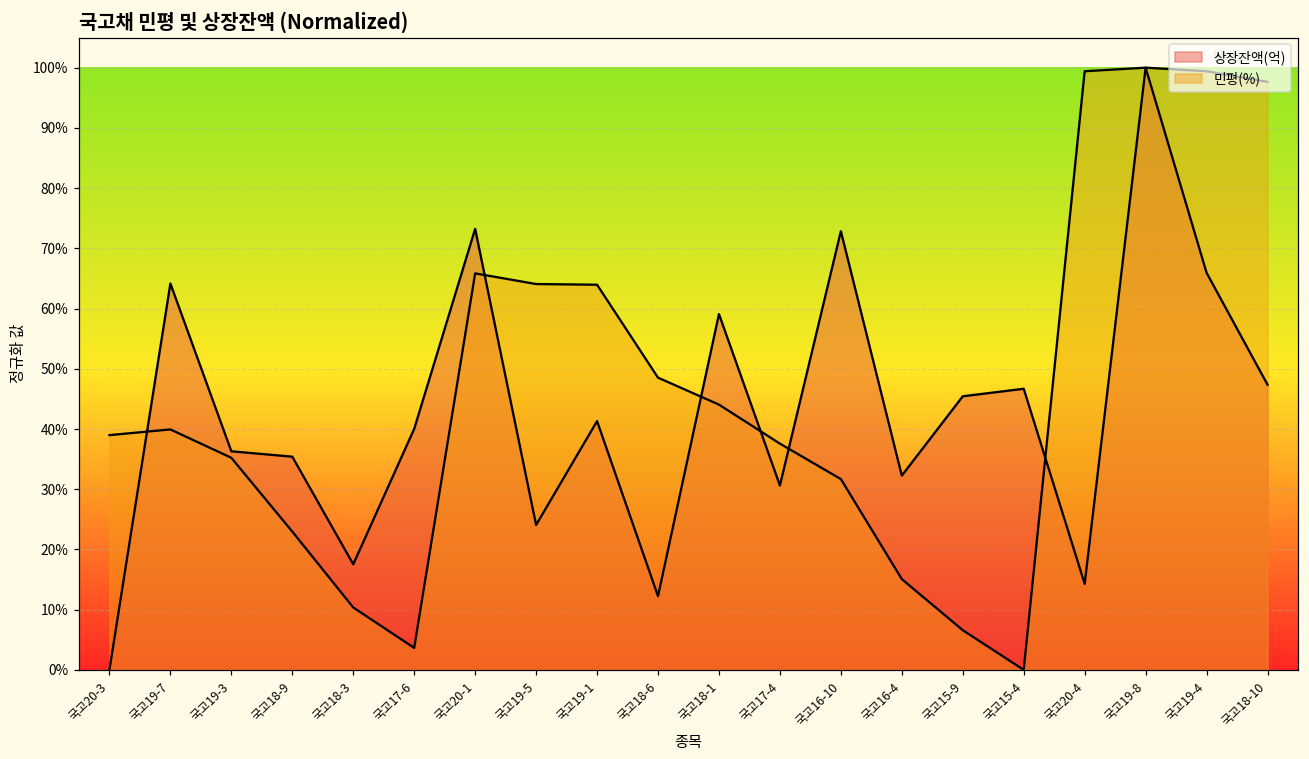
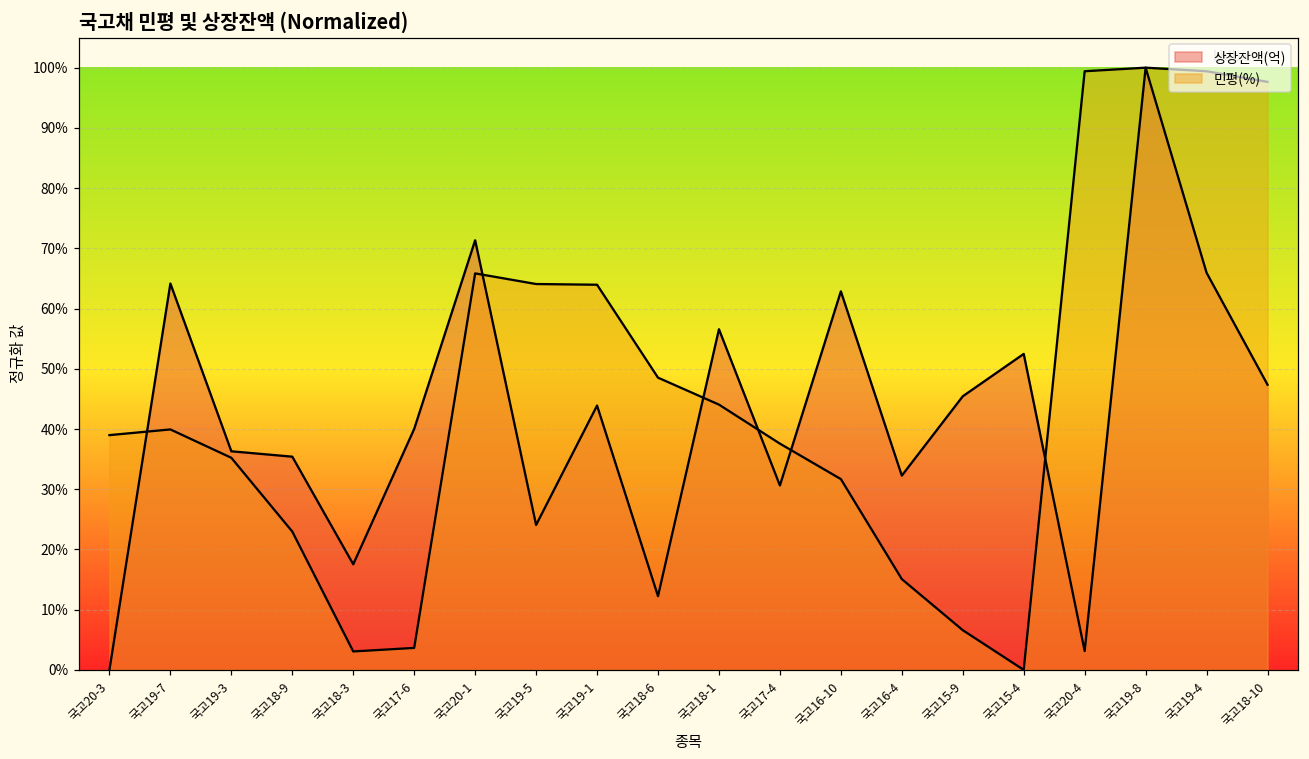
민평(%), 국고18-3: 10% -> 3%
상장잔액(억), 국고20-1: 73% -> 71%
상장잔액(억), 국고19-1: 41% -> 44%
상장잔액(억), 국고18-1: 59% -> 57%
상장잔액(억), 국고16-10: 73% -> 63%
상장잔액(억), 국고15-4: 47% -> 52%
상장잔액(억), 국고20-4: 14% -> 3%
